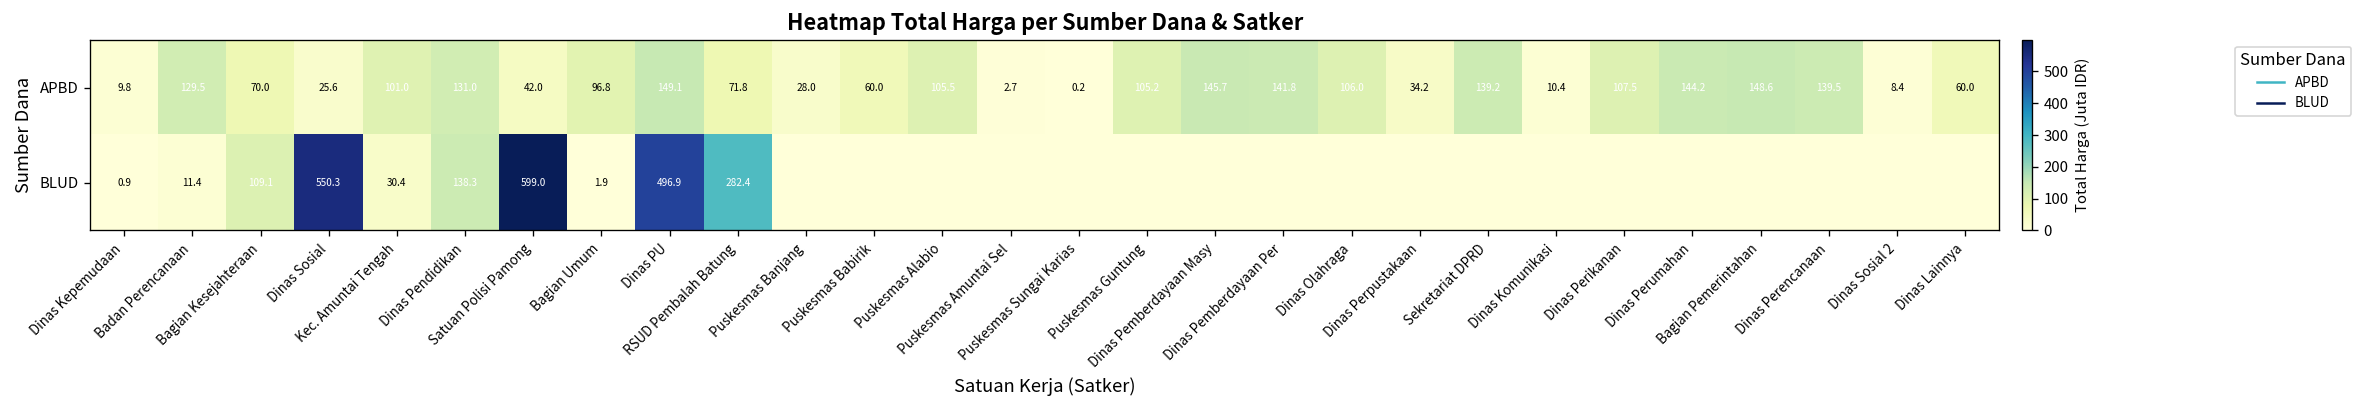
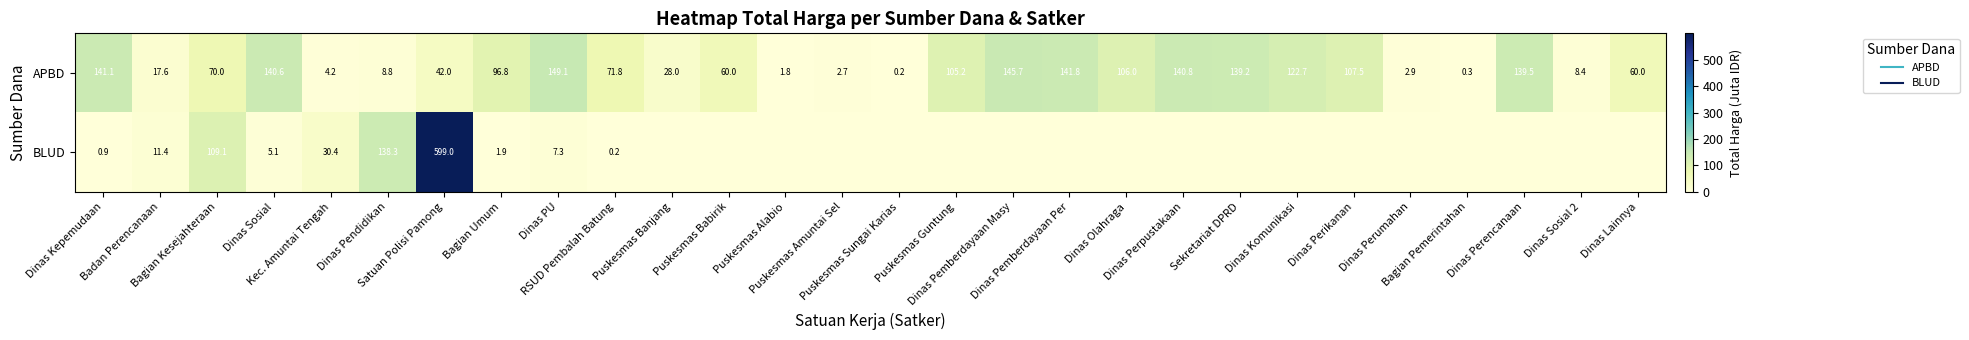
APBD, Dinas Kepemudaan: 9.8 -> 141.1
APBD, Badan Perencanaan: 129.5 -> 17.6
APBD, Dinas Sosial: 25.6 -> 140.6
APBD, Kec. Amuntai Tengah: 101.0 -> 4.2
APBD, Dinas Pendidikan: 131.0 -> 8.8
APBD, Puskesmas Alabio: 105.5 -> 1.8
APBD, Dinas Perpustakaan: 34.2 -> 140.8
APBD, Dinas Komunikasi: 10.4 -> 122.7
APBD, Dinas Perumahan: 144.2 -> 2.9
APBD, Bagian Pemerintahan: 148.6 -> 0.3
BLUD, Dinas Sosial: 550.3 -> 5.1
BLUD, Dinas PU: 496.9 -> 7.3
BLUD, RSUD Pembalah Batung: 282.4 -> 0.2
